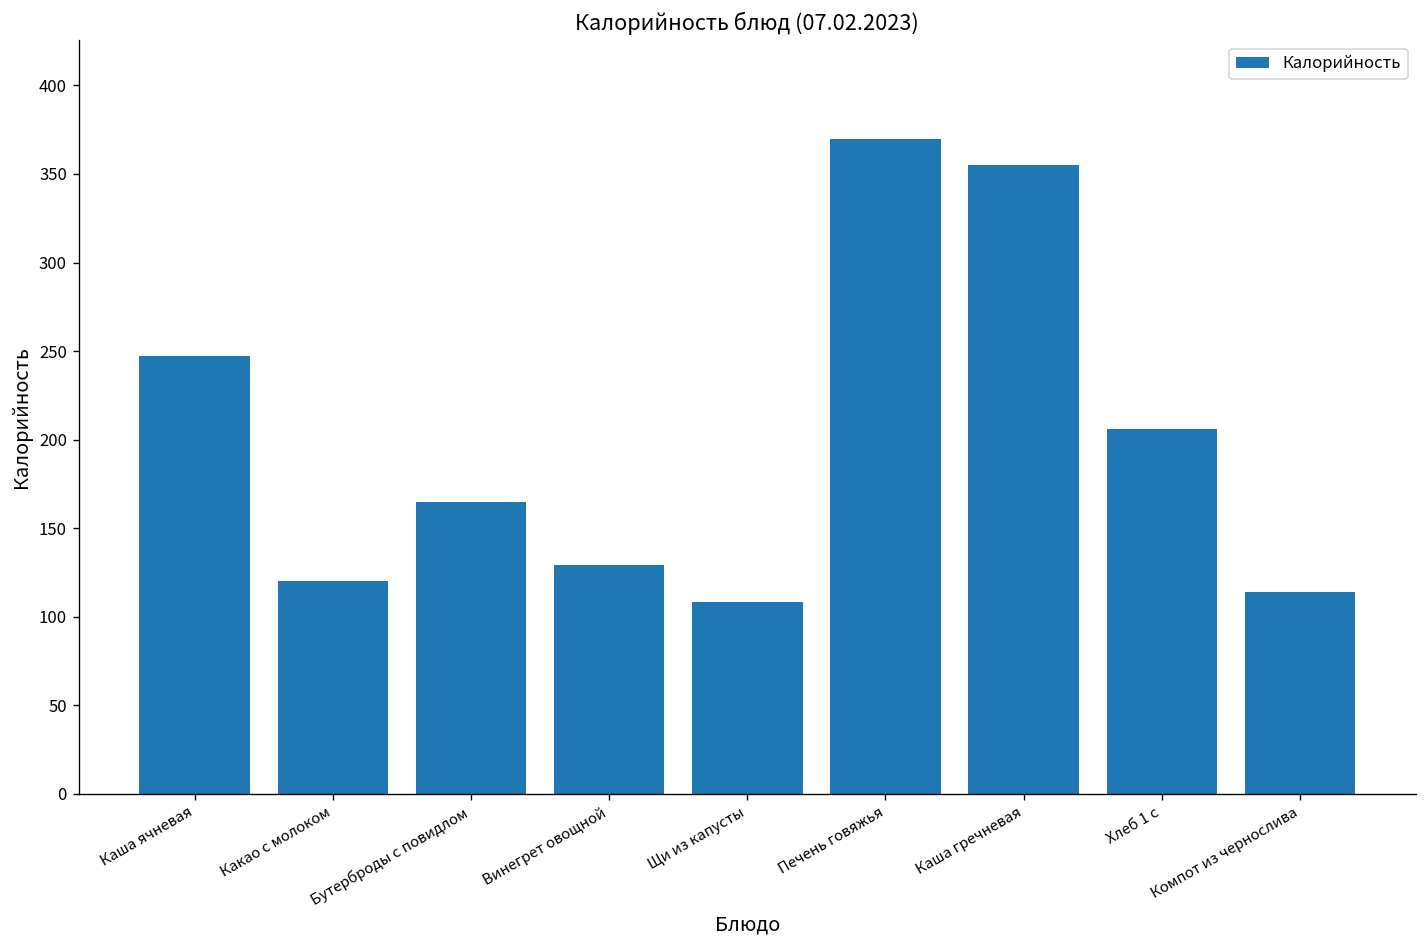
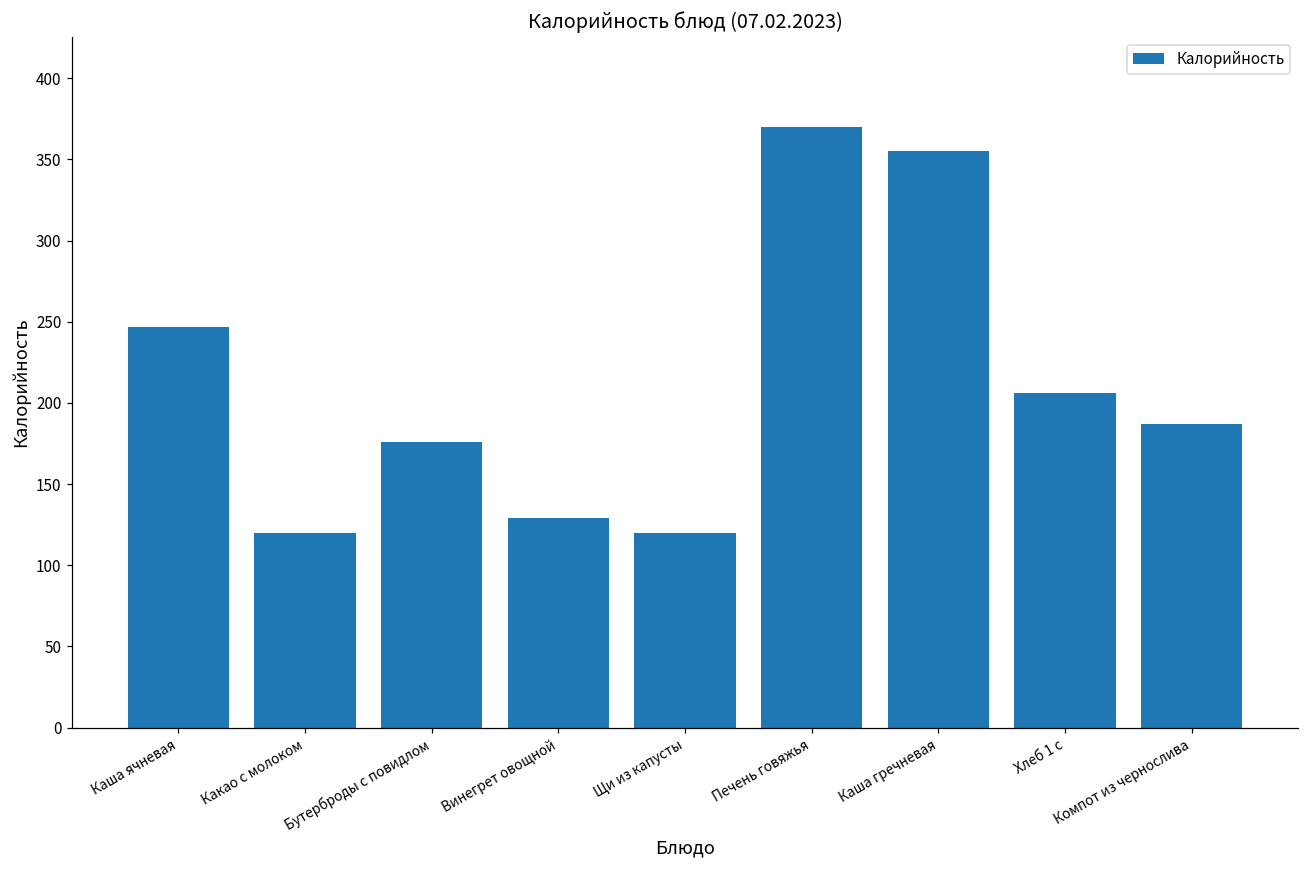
Бутерброды с повидлом: 165 -> 176
Щи из капусты: 108 -> 120
Компот из чернослива: 114 -> 187
